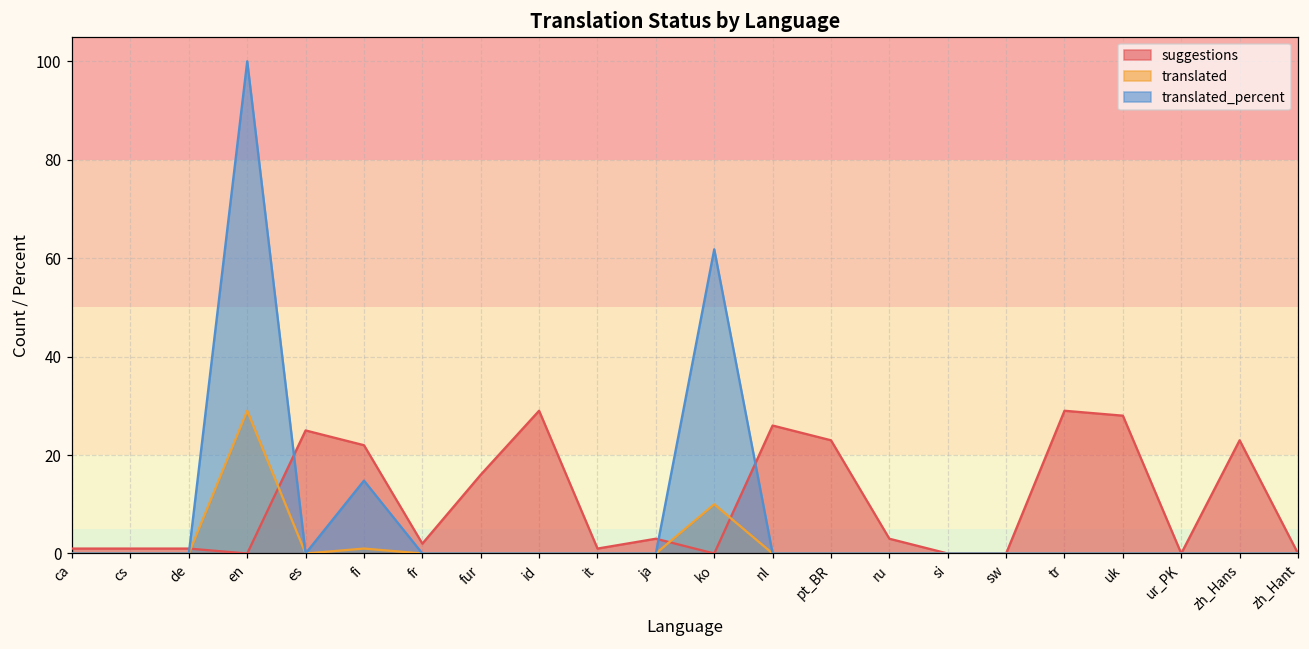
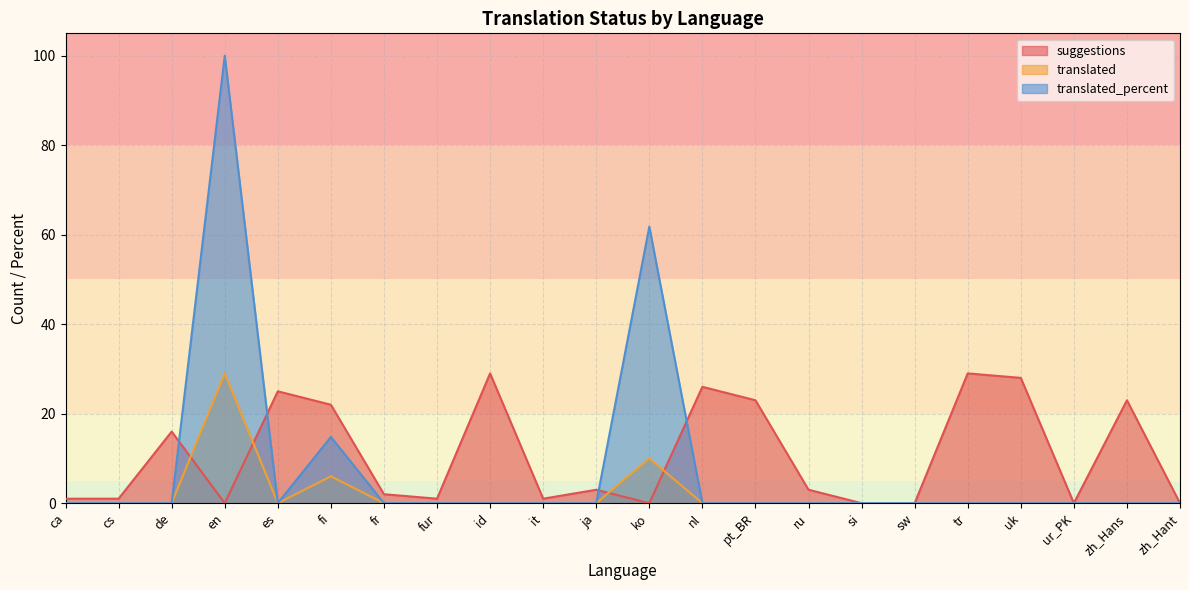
suggestions, de: 1 -> 16
translated, fi: 1 -> 6
suggestions, fur: 16 -> 1
